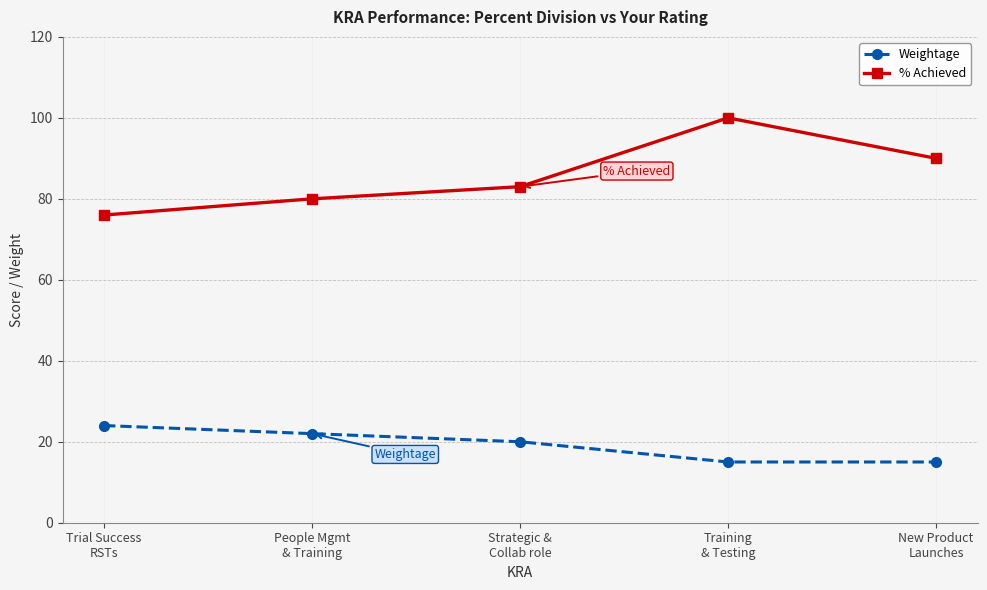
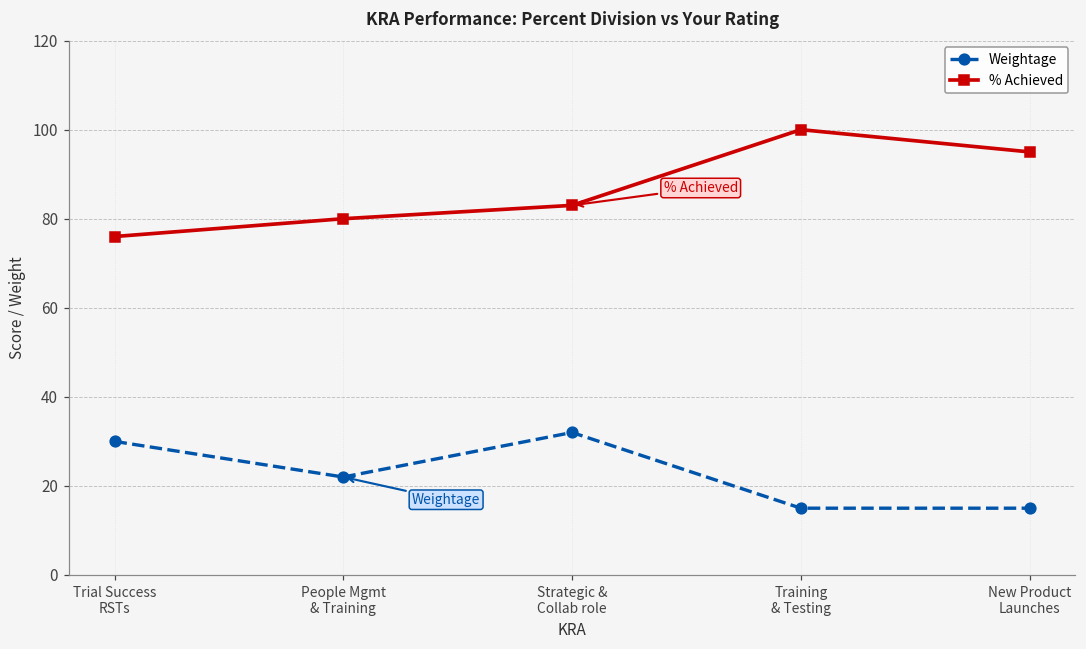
Weightage, Trial Success RSTs: 24 -> 30
Weightage, Strategic & Collab role: 20 -> 32
% Achieved, New Product Launches: 90 -> 95
